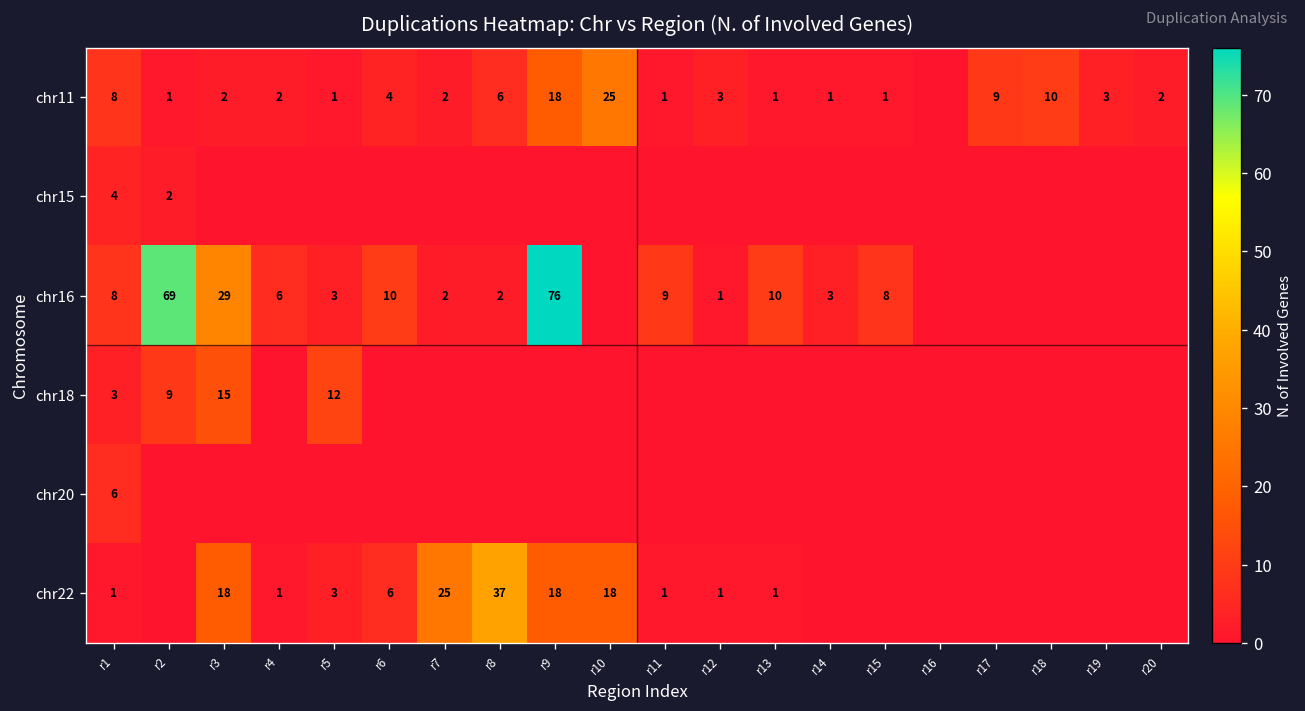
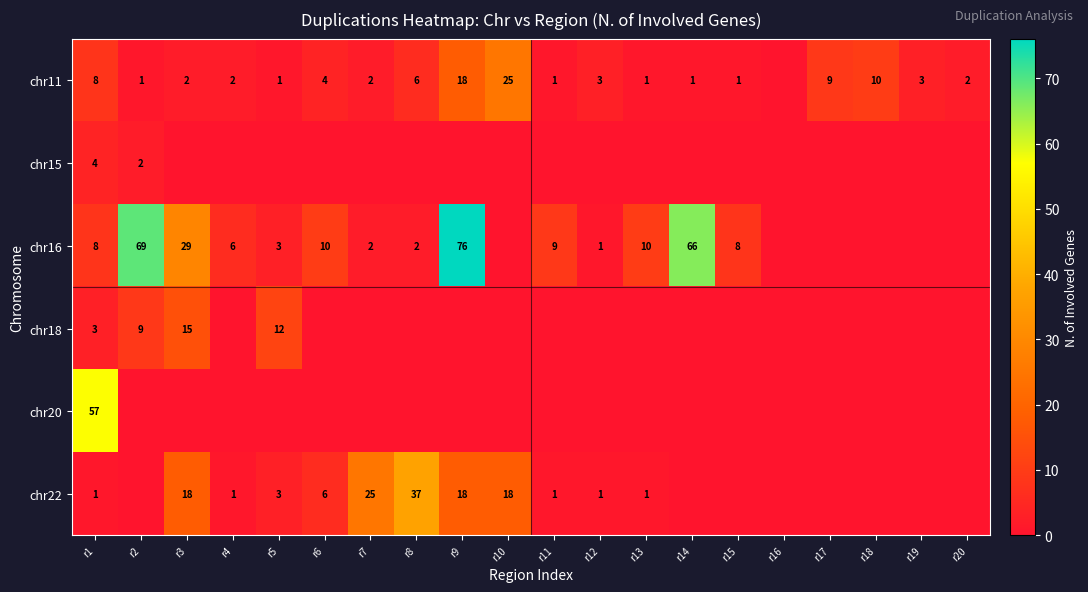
chr16, r14: 3 -> 66
chr20, r1: 6 -> 57
